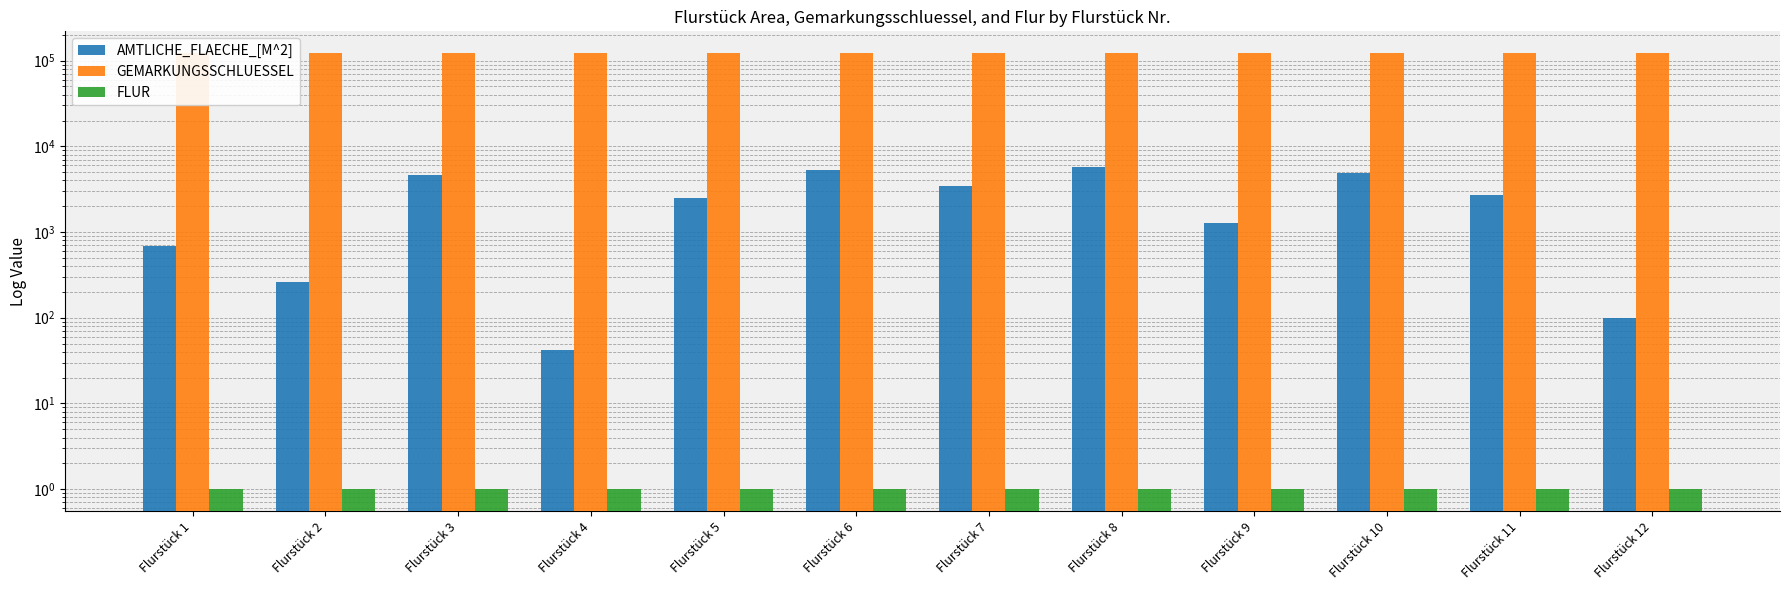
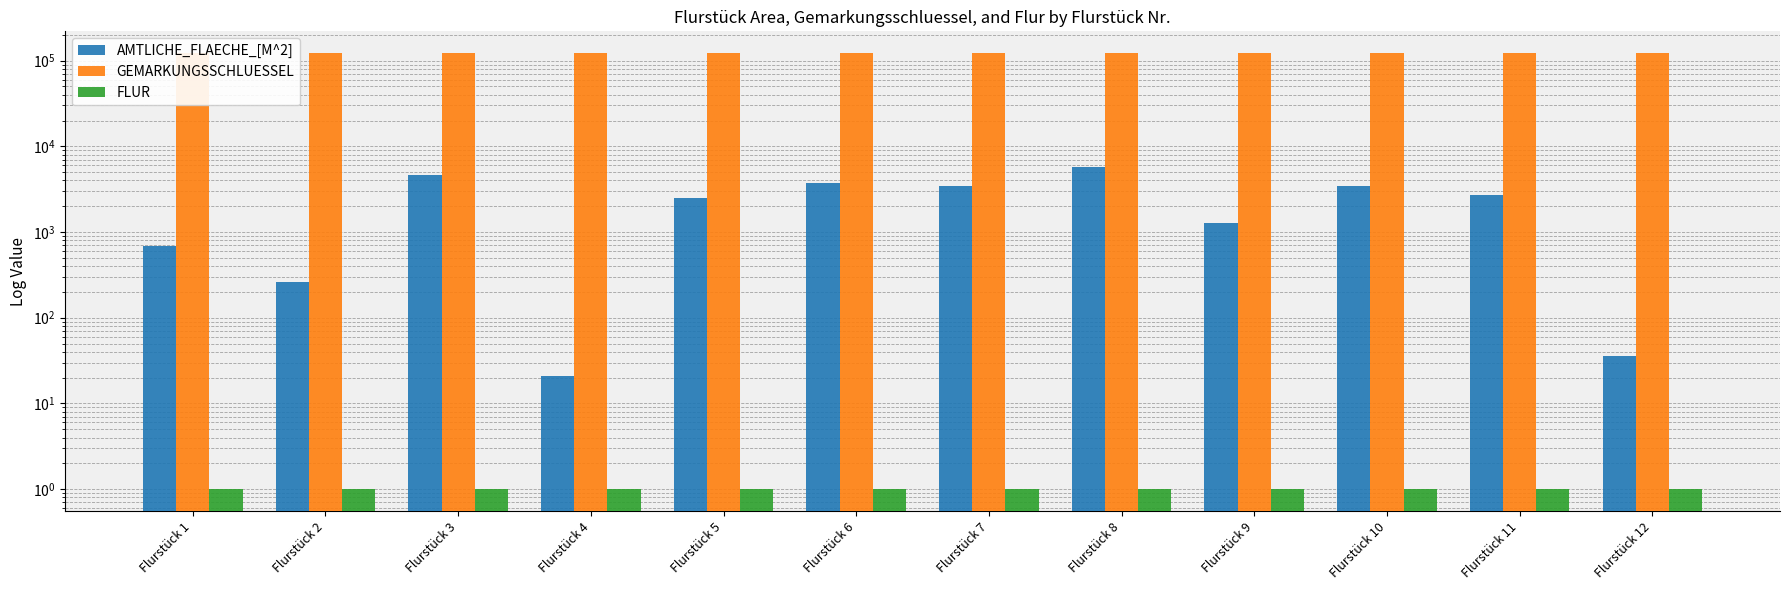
AMTLICHE_FLAECHE_[M^2], Flurstück 4: 40 -> 21
AMTLICHE_FLAECHE_[M^2], Flurstück 6: 5000 -> 4000
AMTLICHE_FLAECHE_[M^2], Flurstück 10: 5000 -> 3500
AMTLICHE_FLAECHE_[M^2], Flurstück 12: 100 -> 36
